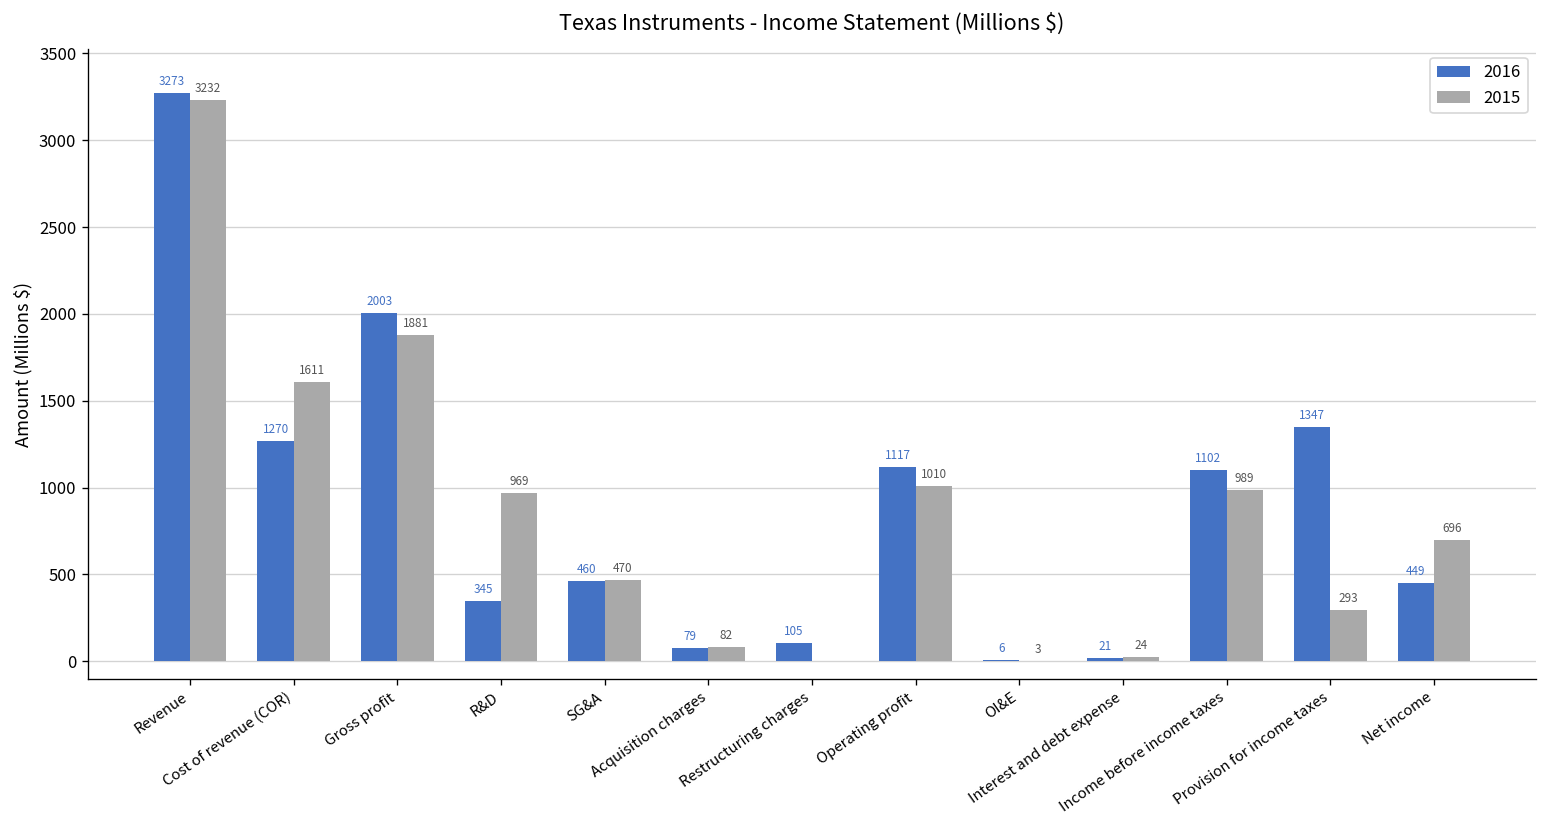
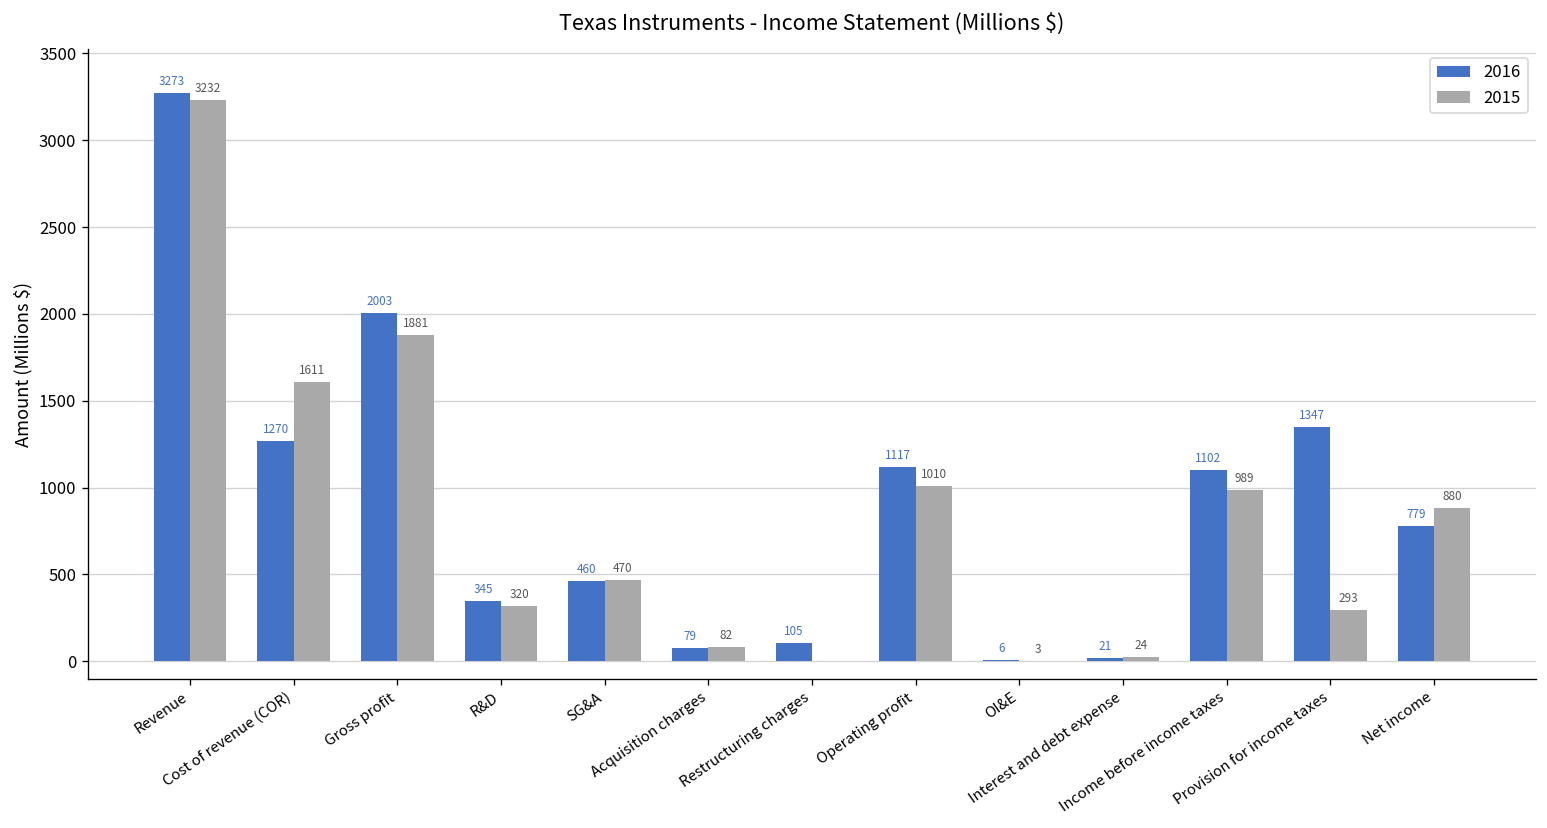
2015, R&D: 969 -> 320
2016, Net income: 449 -> 779
2015, Net income: 696 -> 880
